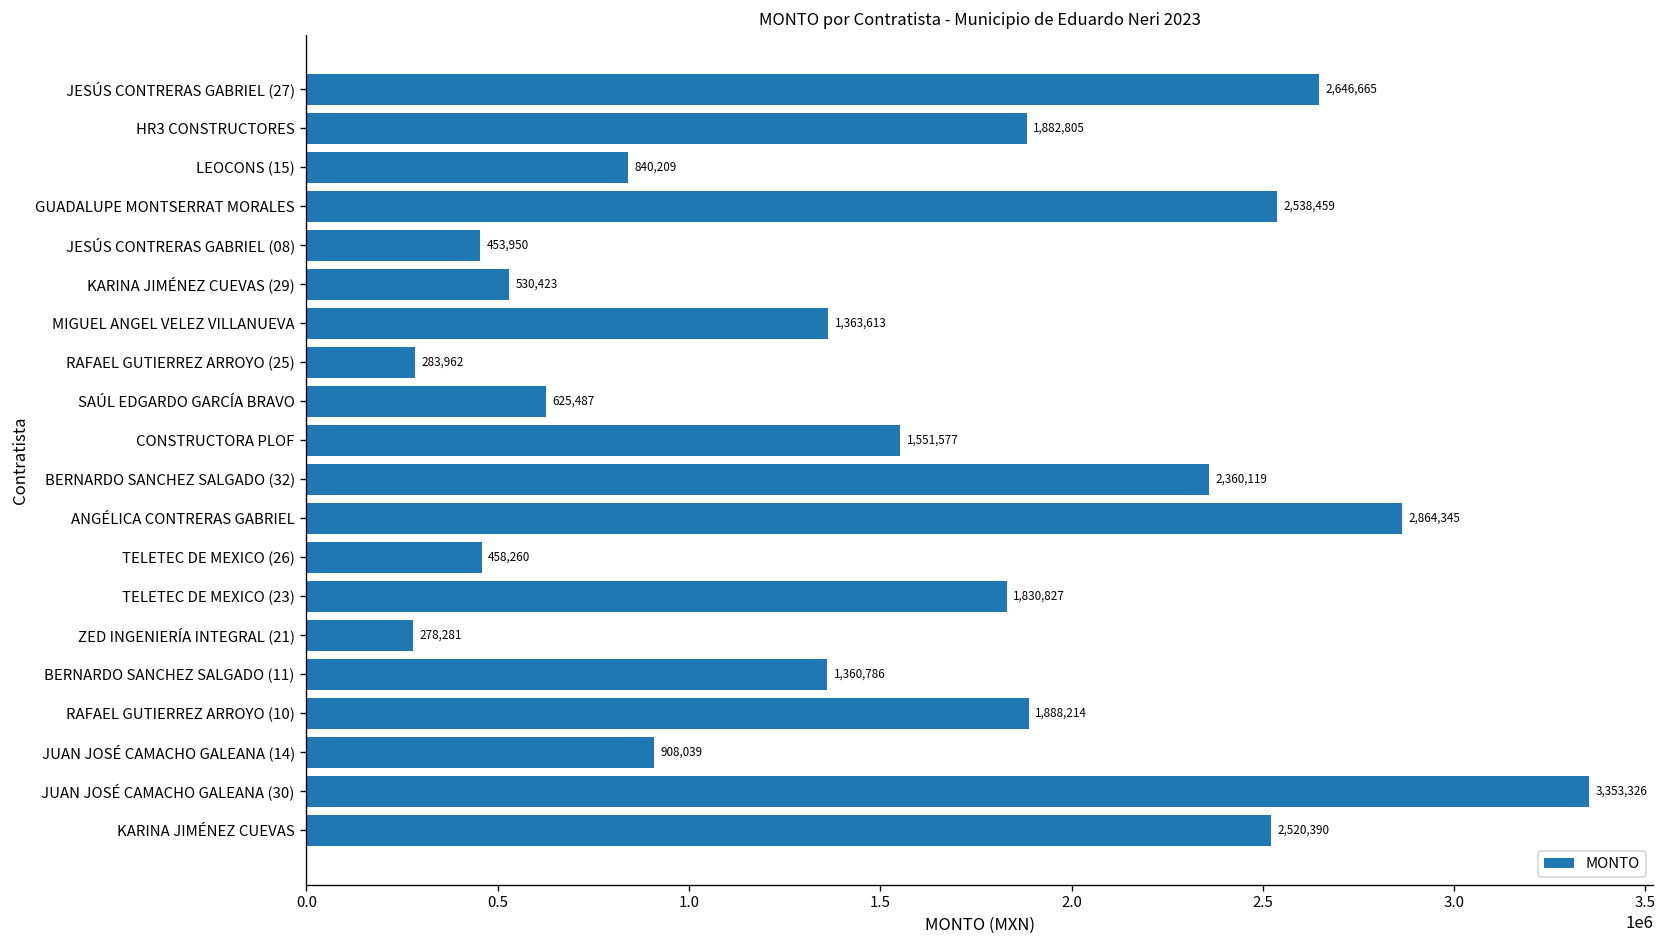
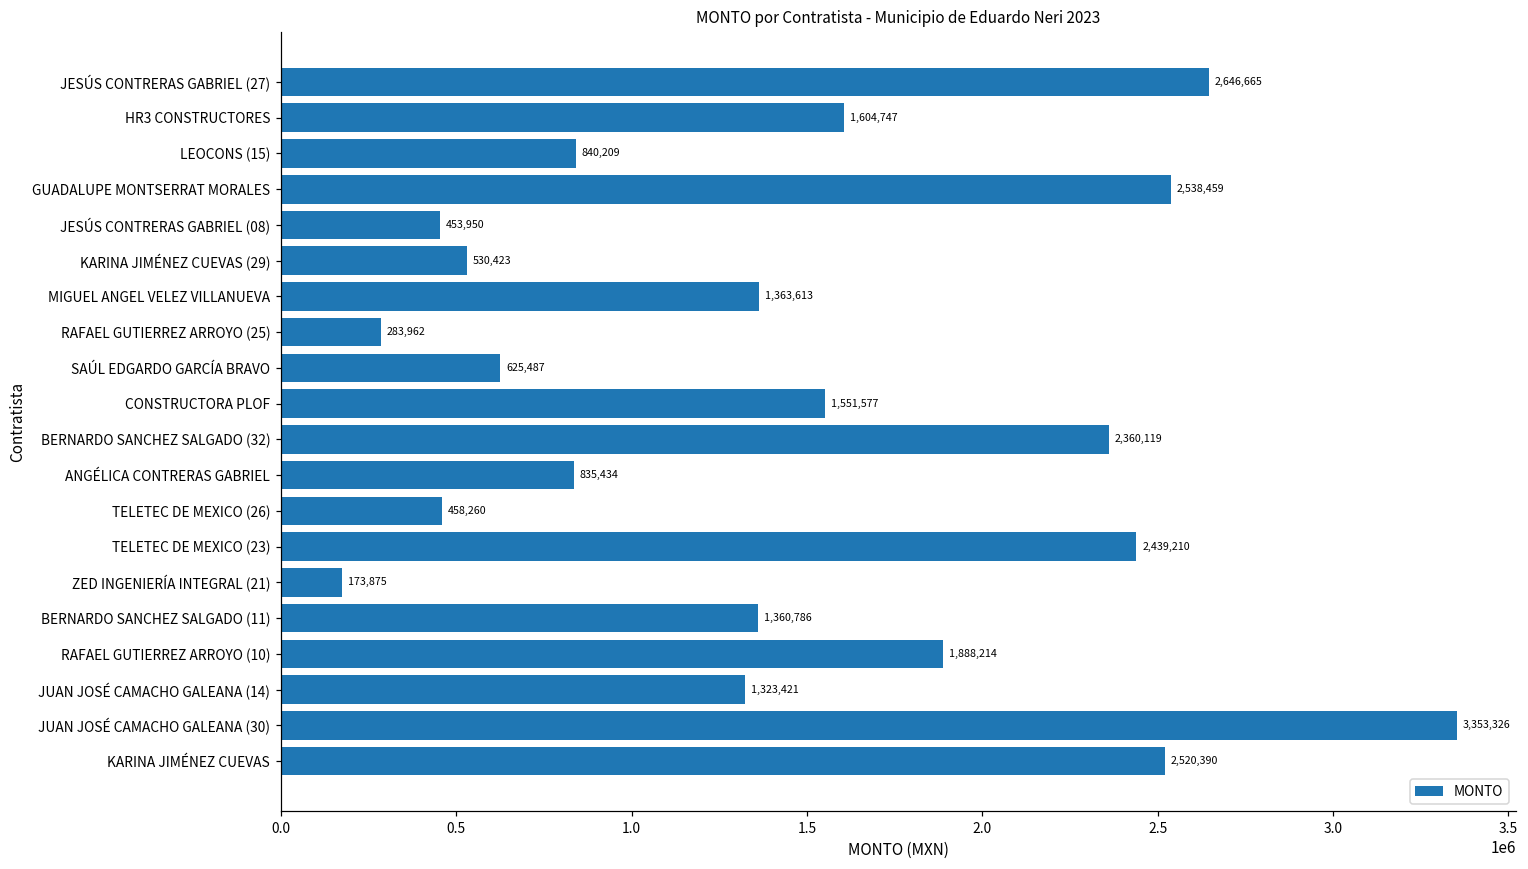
HR3 CONSTRUCTORES: 1,882,805 -> 1,604,747
ANGÉLICA CONTRERAS GABRIEL: 2,864,345 -> 835,434
TELETEC DE MEXICO (23): 1,830,827 -> 2,439,210
ZED INGENIERÍA INTEGRAL (21): 278,281 -> 173,875
JUAN JOSÉ CAMACHO GALEANA (14): 908,039 -> 1,323,421
